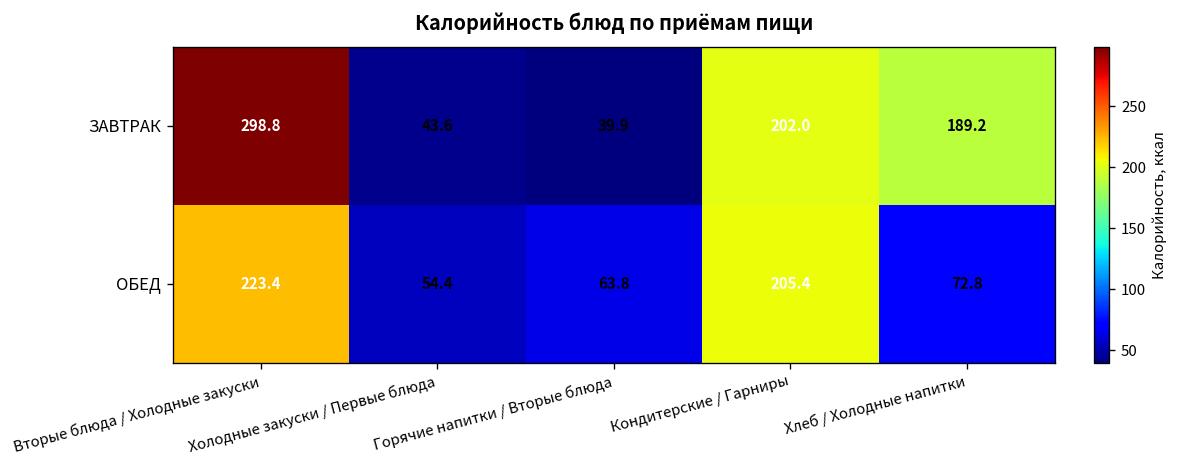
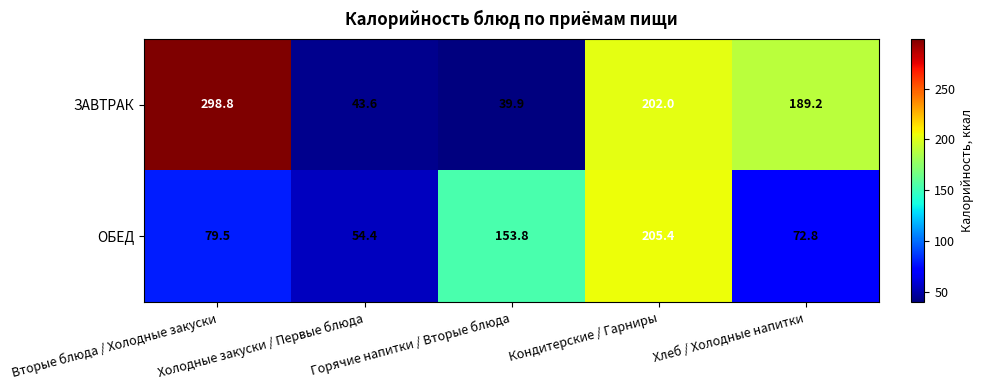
ОБЕД, Вторые блюда / Холодные закуски: 223.4 -> 79.5
ОБЕД, Горячие напитки / Вторые блюда: 63.8 -> 153.8
